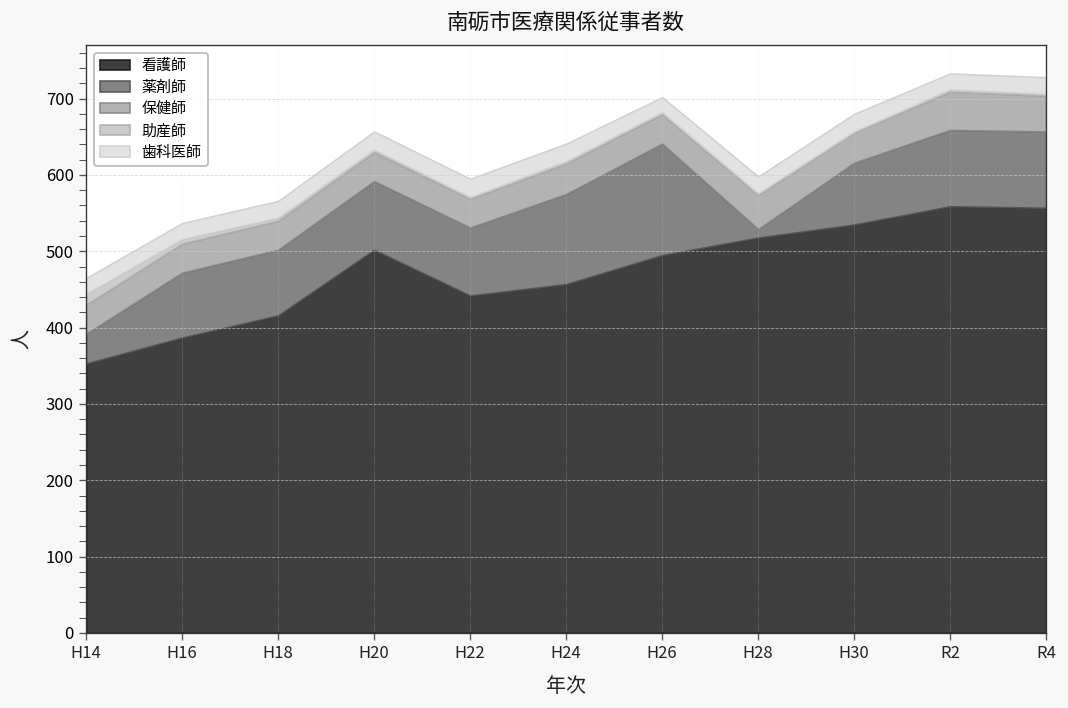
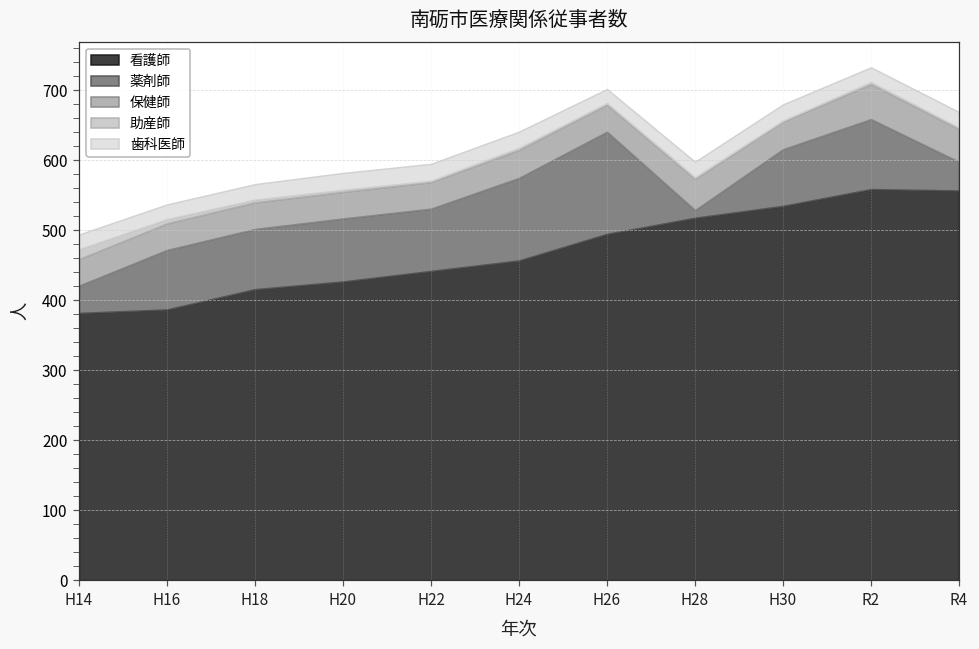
看護師, H14: 350 -> 380
看護師, H20: 500 -> 430
薬剤師, R4: 100 -> 40
